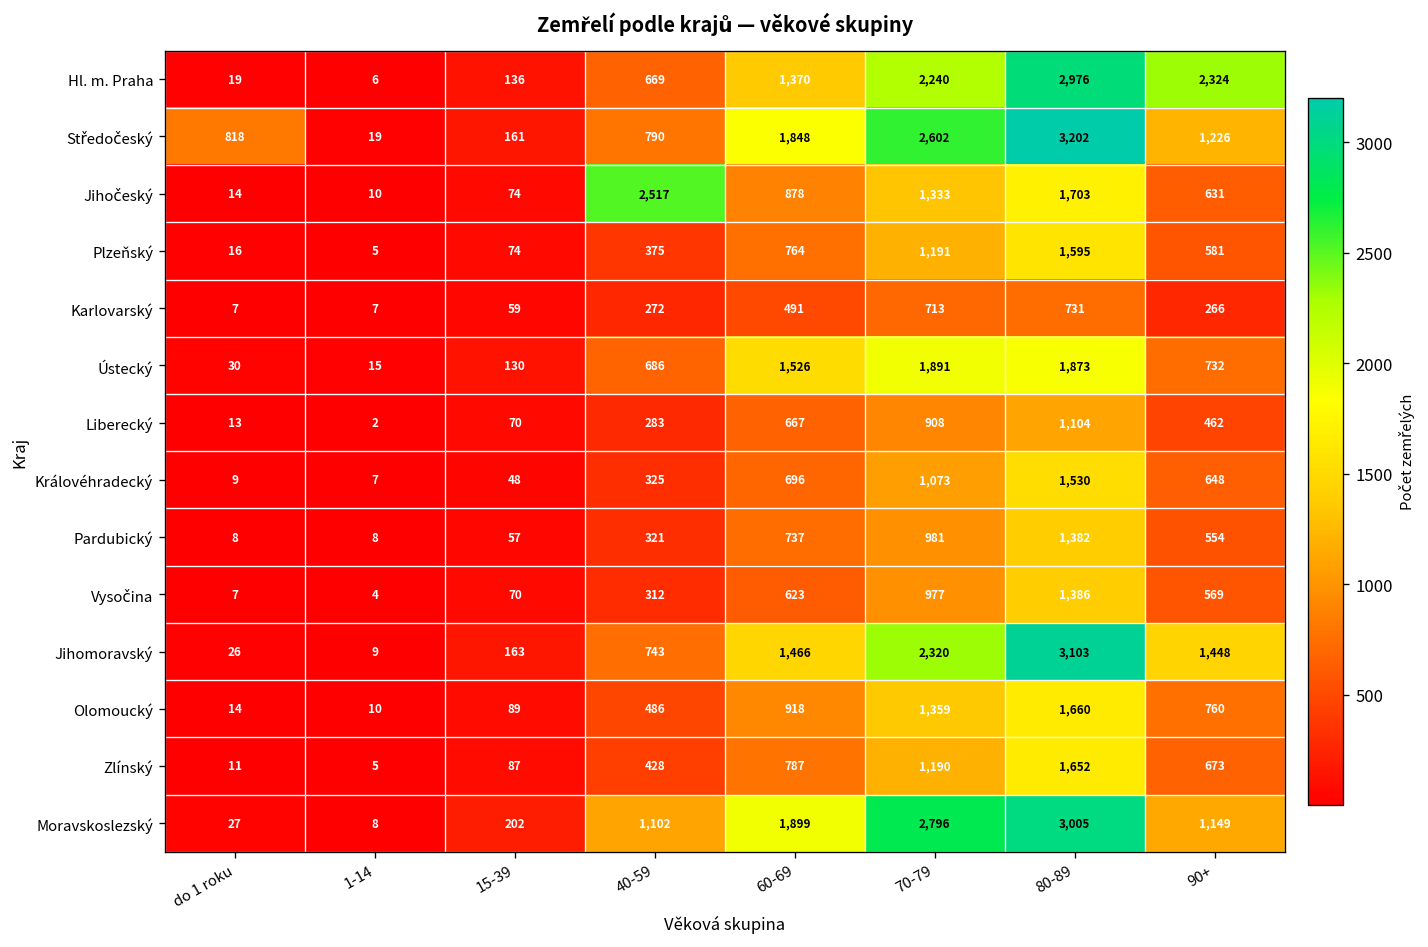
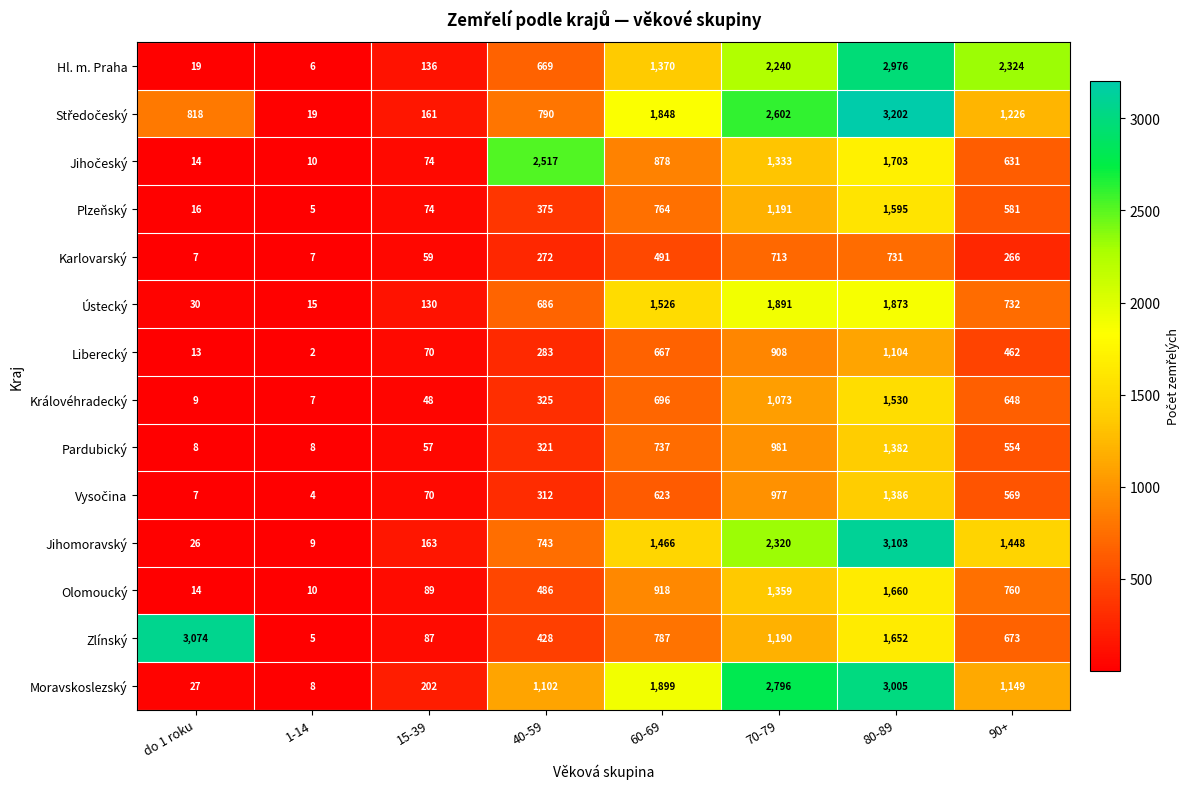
Zlínský, do 1 roku: 11 -> 3,074
